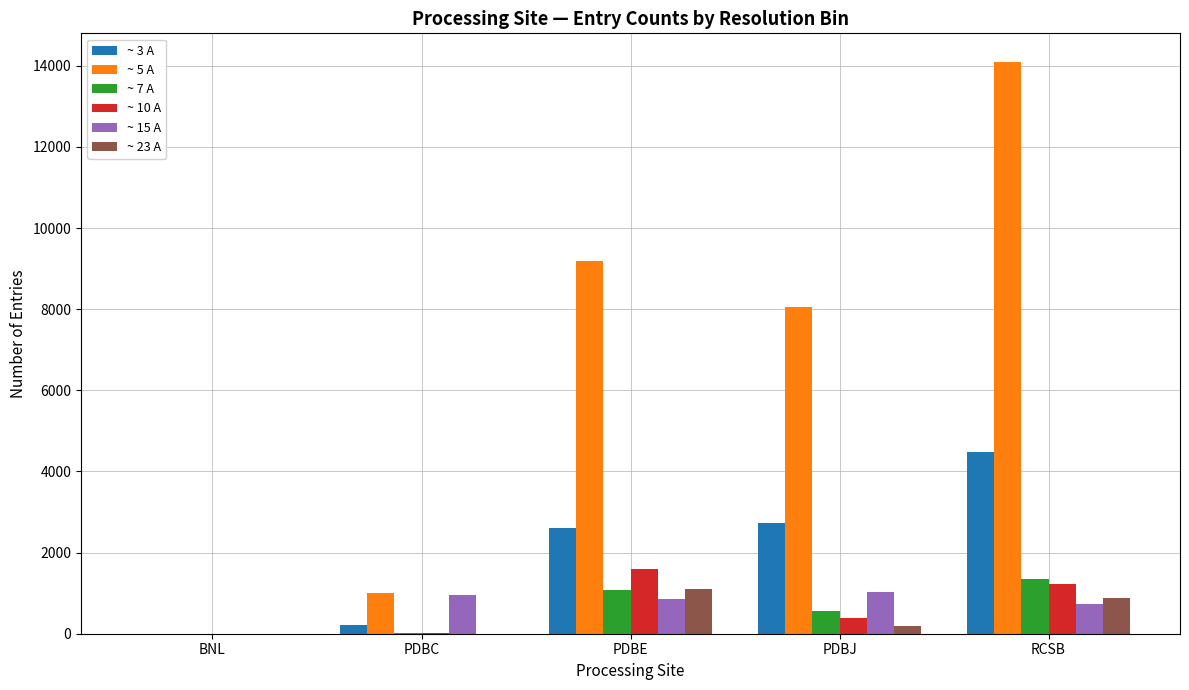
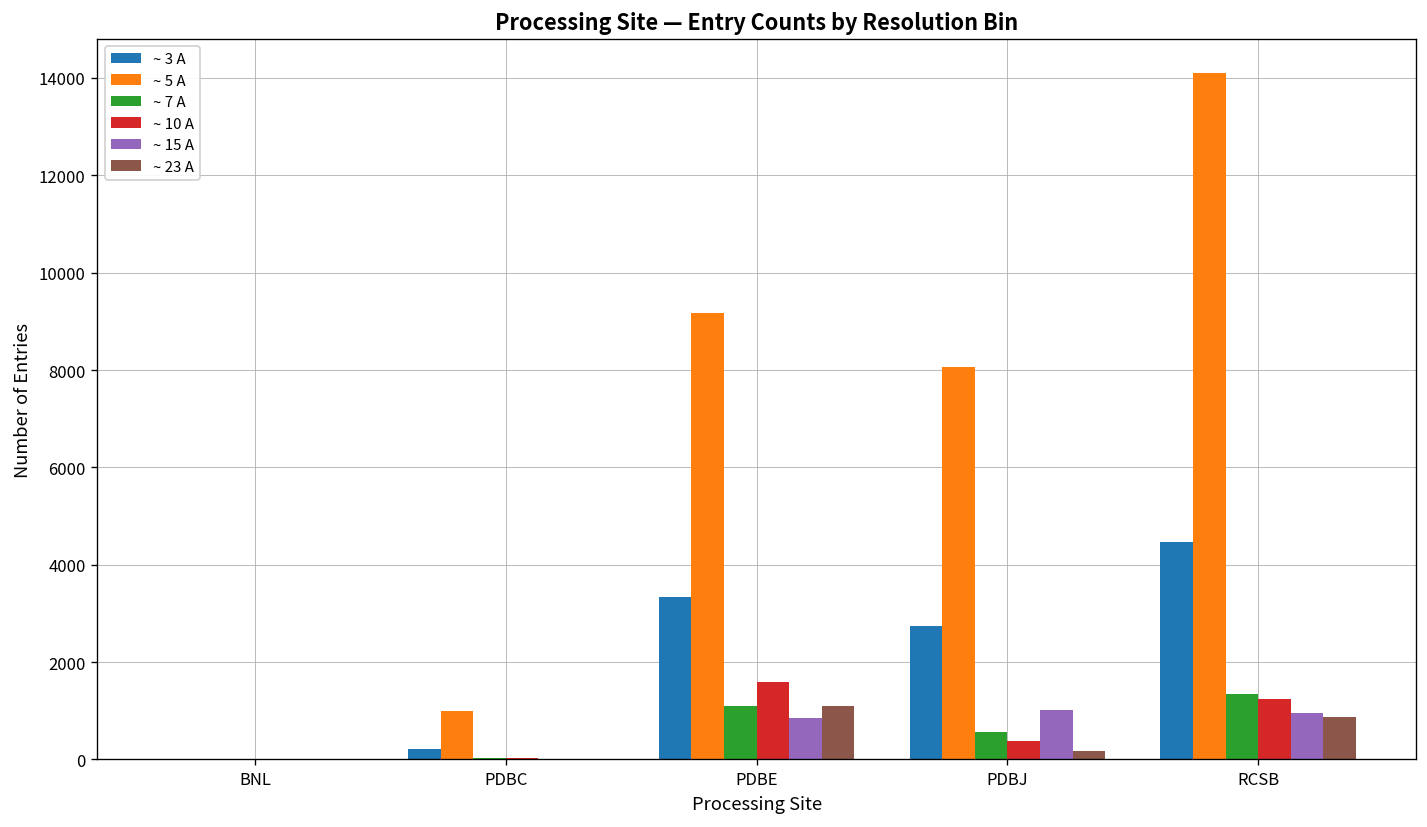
~ 15 A, PDBC: 900 -> 0
~ 3 A, PDBE: 2600 -> 3300
~ 15 A, RCSB: 700 -> 1000
